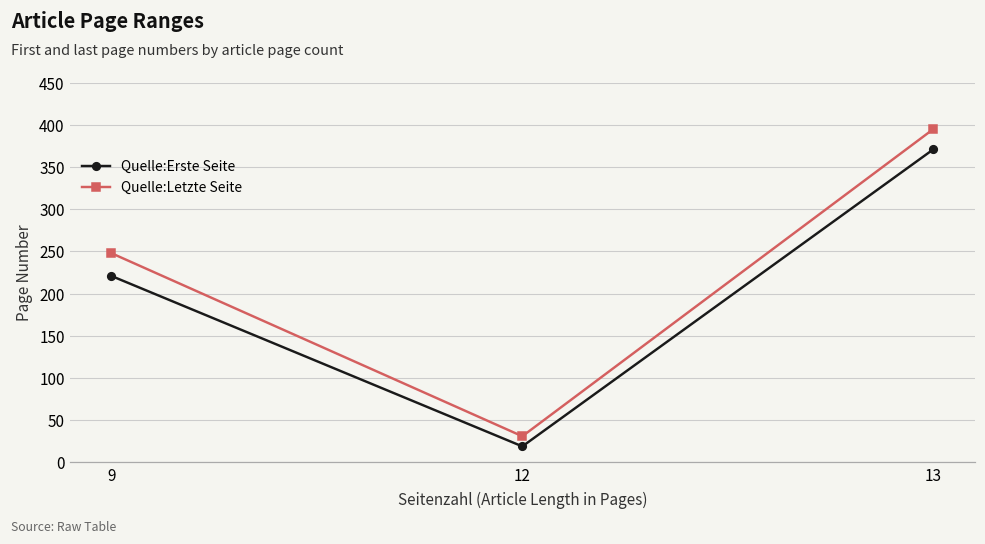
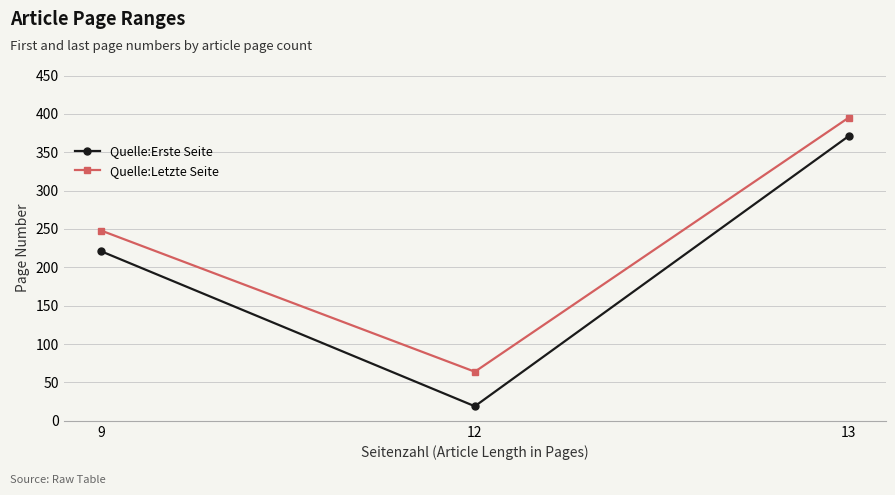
Quelle:Letzte Seite, 12: 30 -> 60
